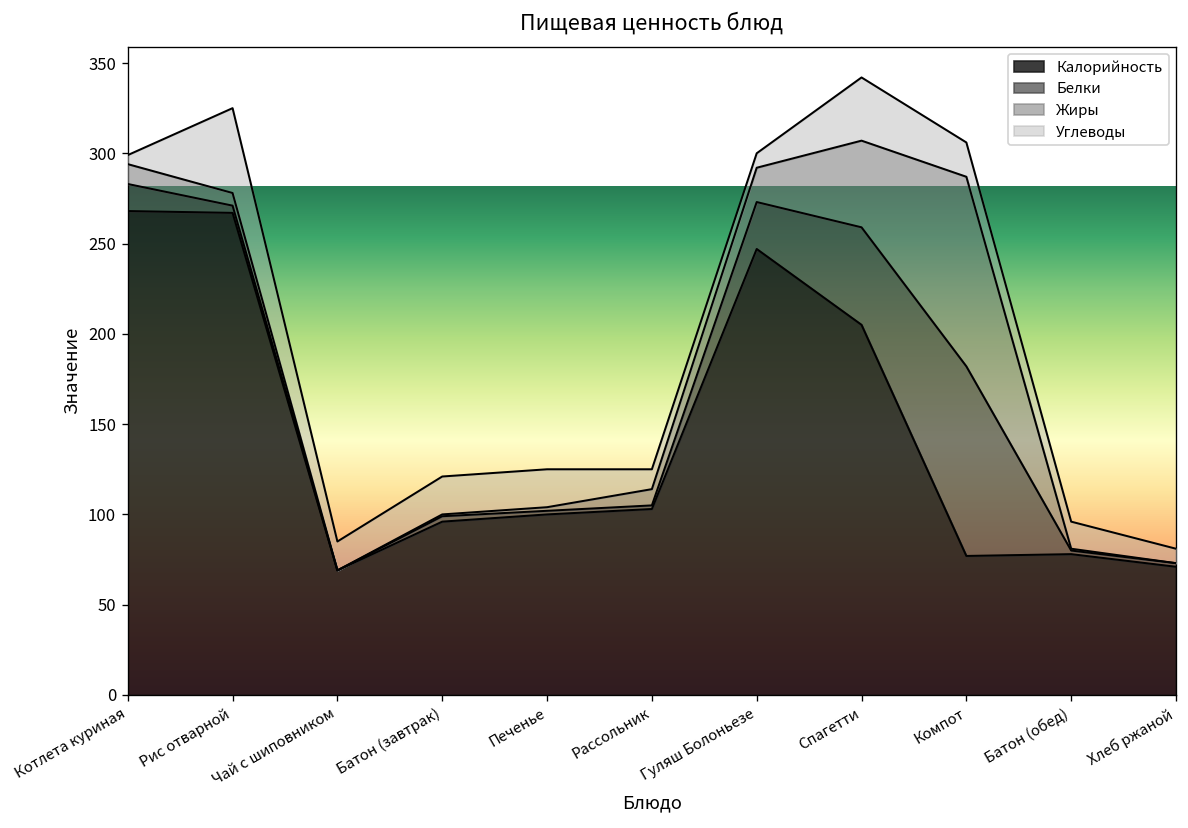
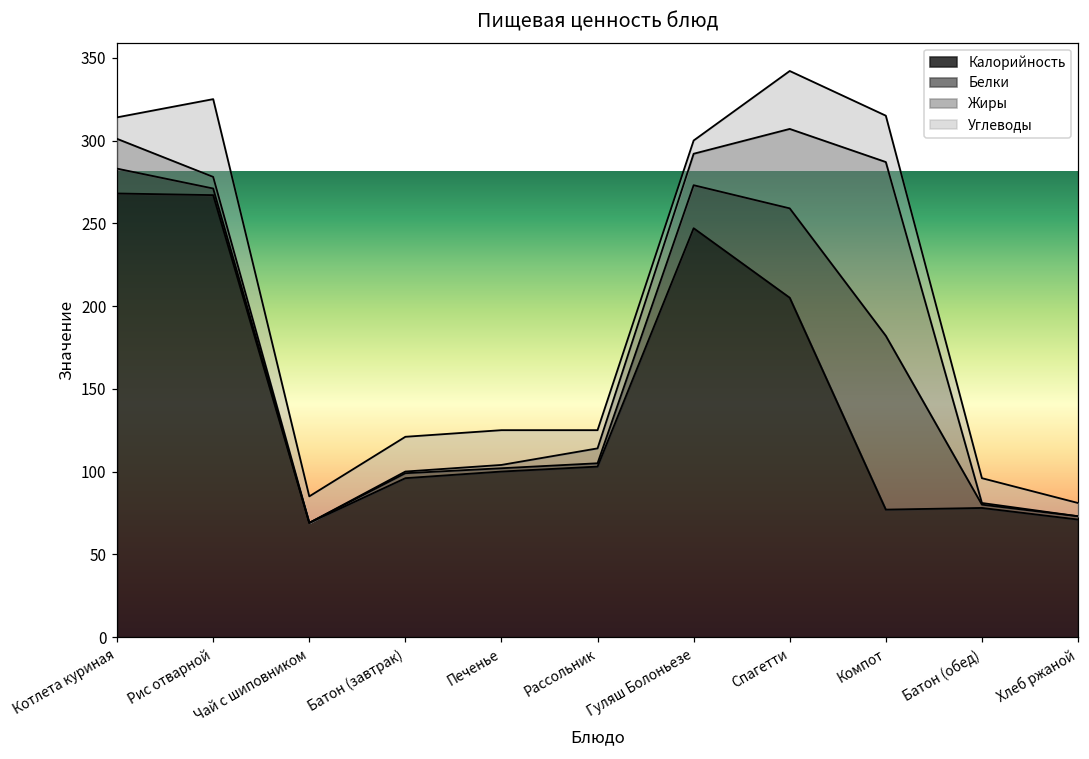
Жиры, Котлета куриная: 11 -> 18
Углеводы, Котлета куриная: 5 -> 13
Углеводы, Компот: 19 -> 28
